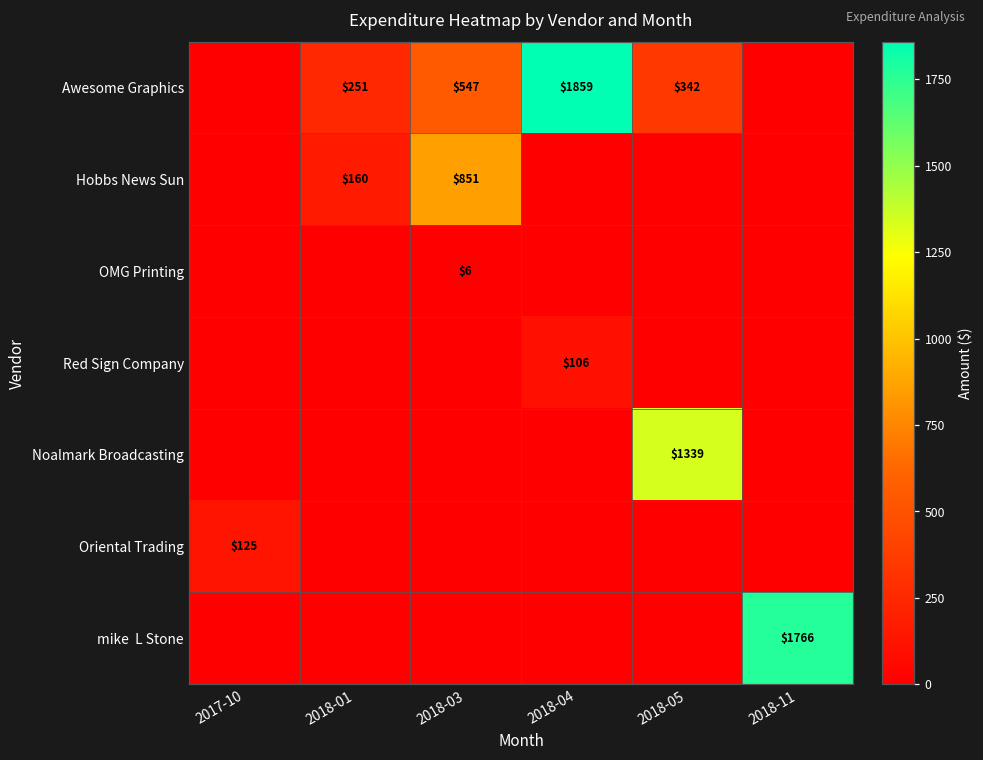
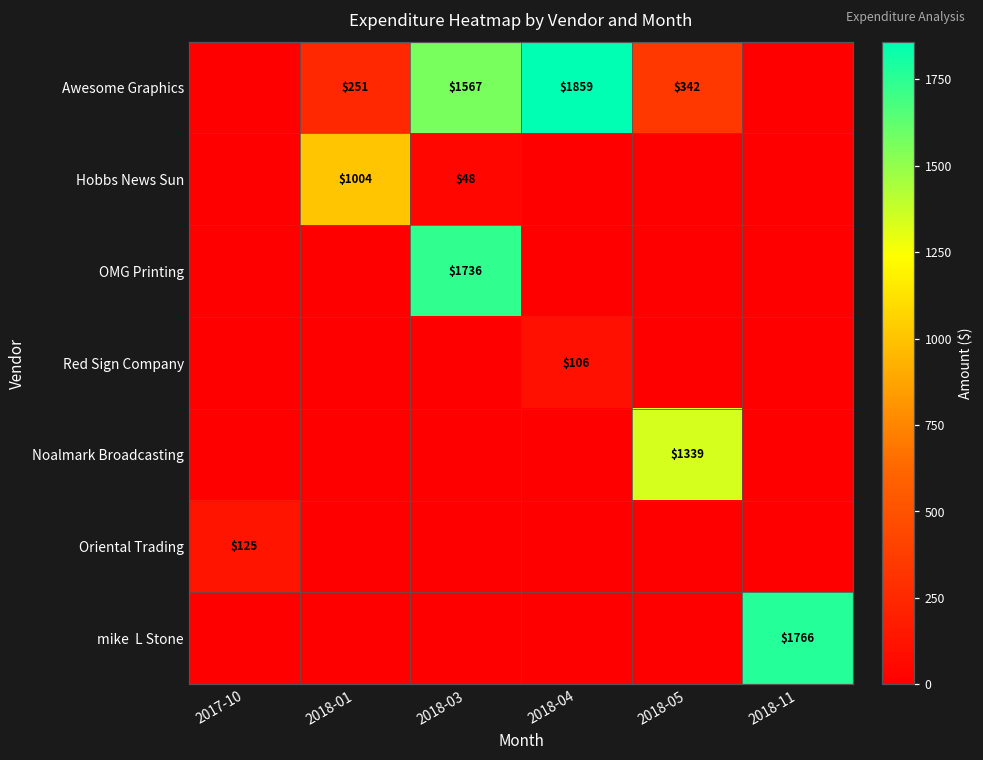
Awesome Graphics, 2018-03: $547 -> $1567
Hobbs News Sun, 2018-01: $160 -> $1004
Hobbs News Sun, 2018-03: $851 -> $48
OMG Printing, 2018-03: $6 -> $1736
